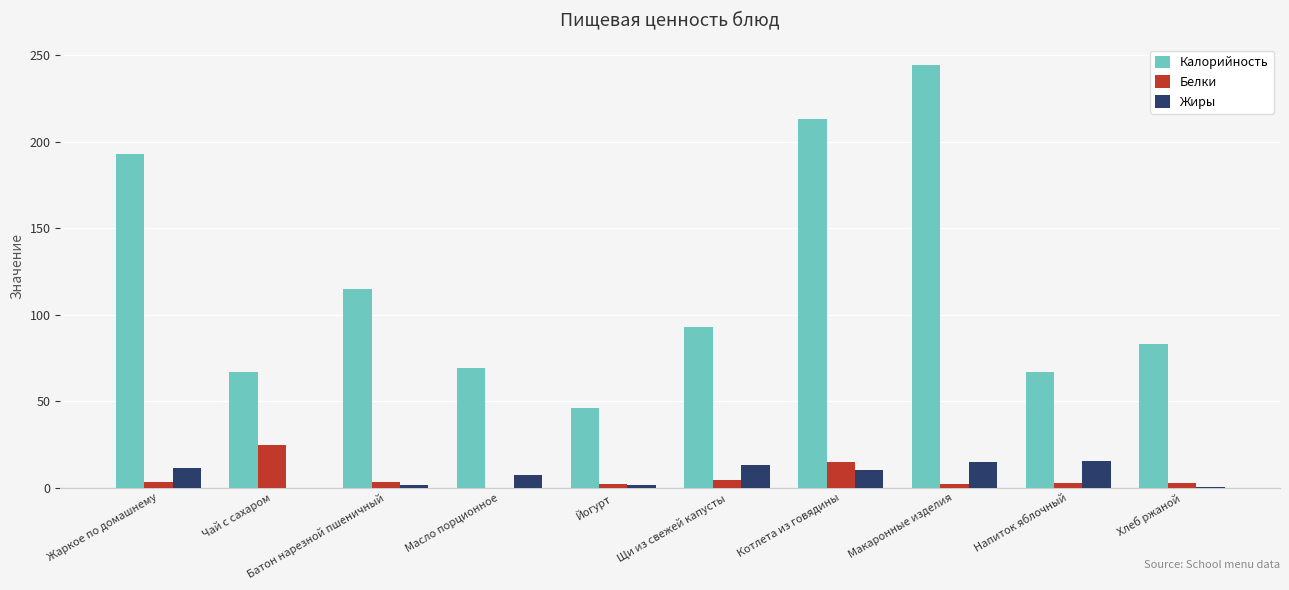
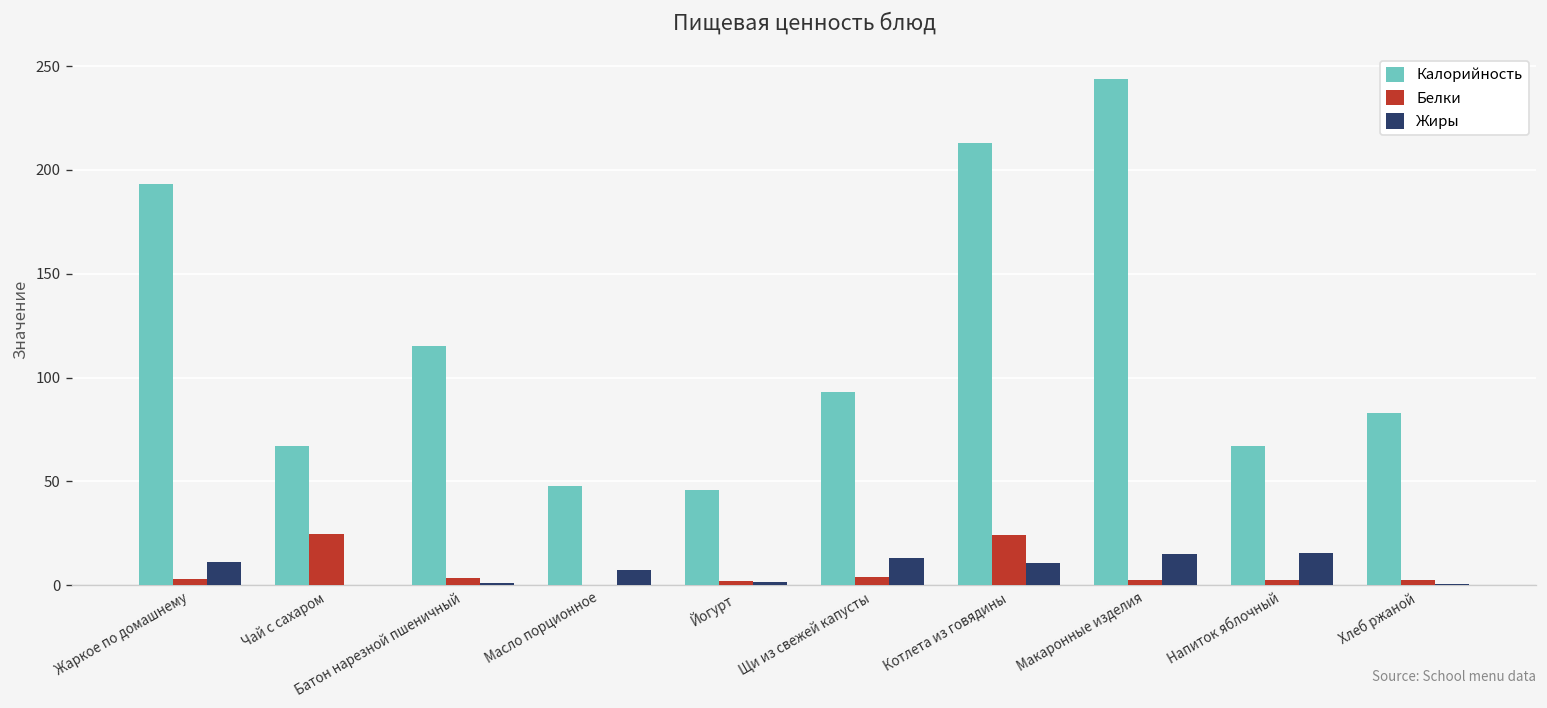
Калорийность, Масло порционное: 69 -> 48
Белки, Котлета из говядины: 15 -> 24
